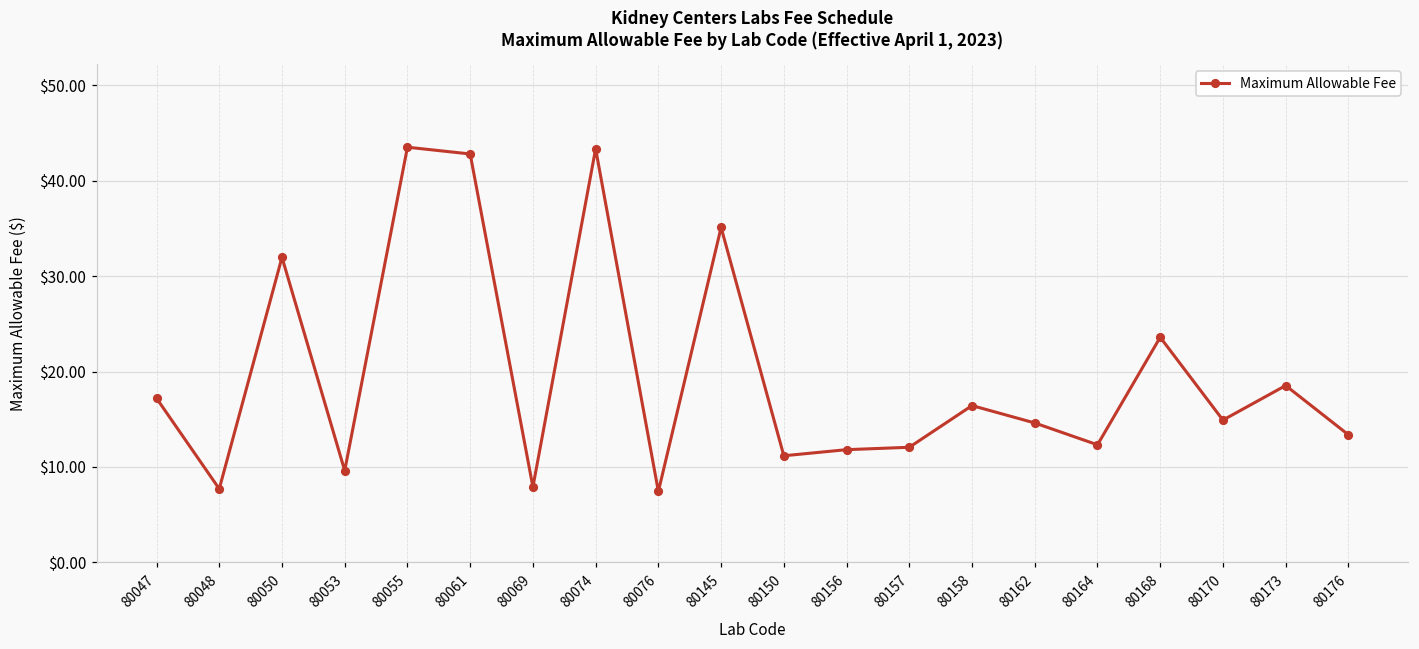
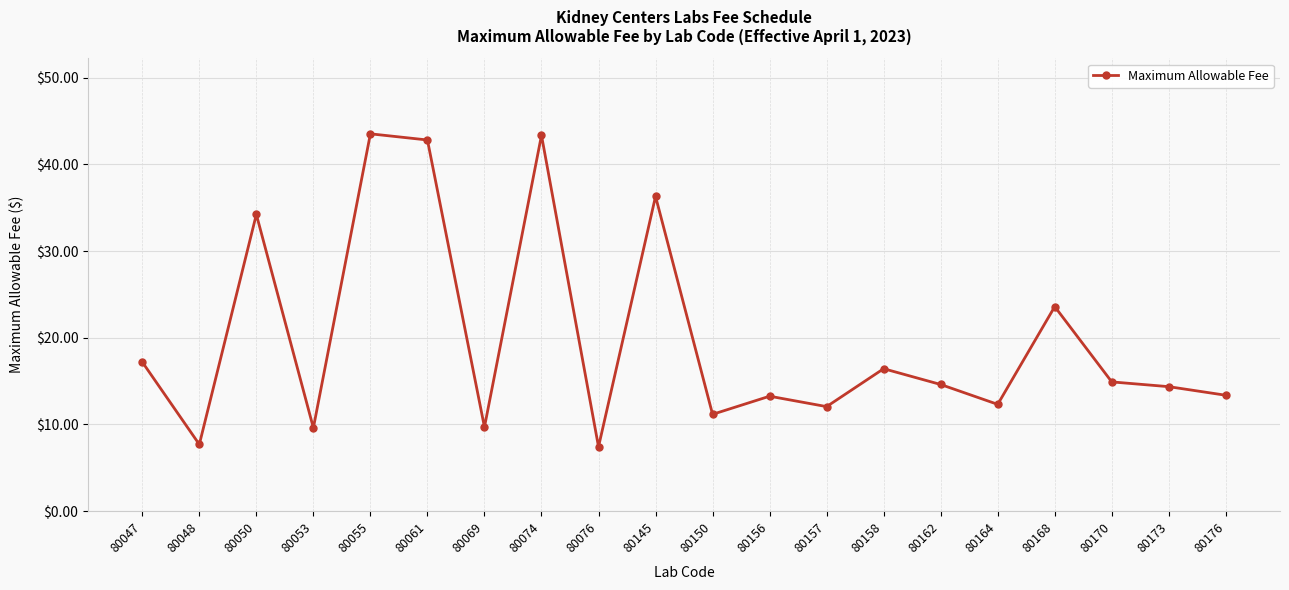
80050: $32 -> $34
80069: $8 -> $10
80145: $35 -> $36
80156: $12 -> $13
80173: $19 -> $14
